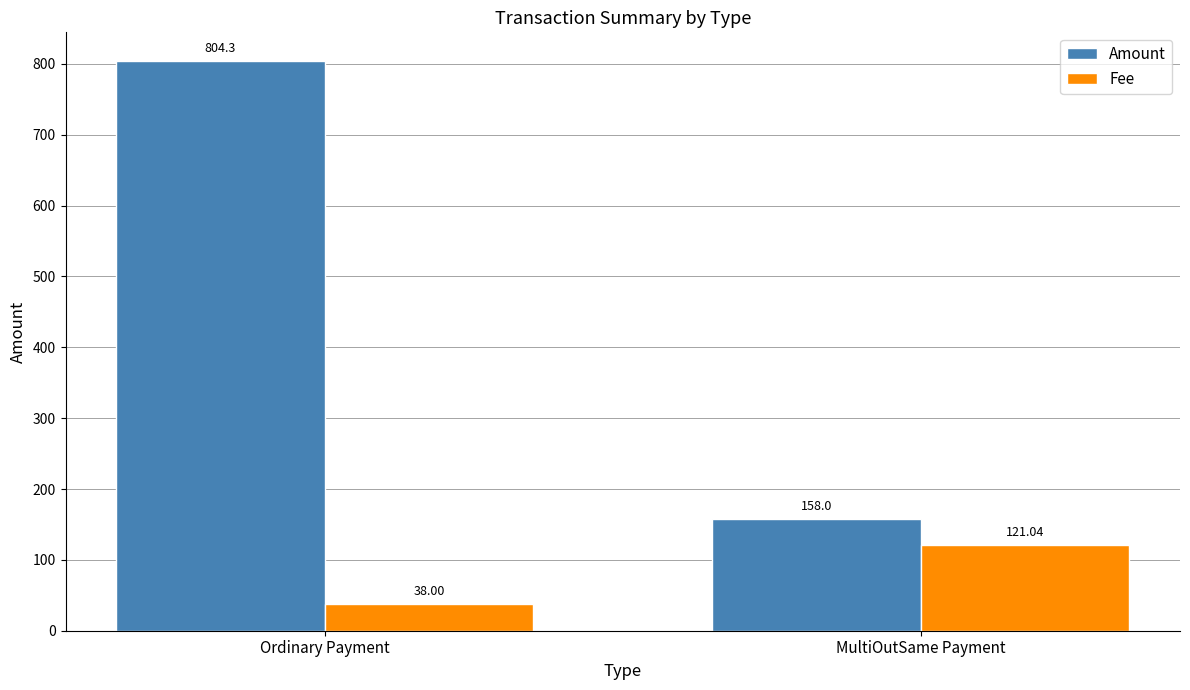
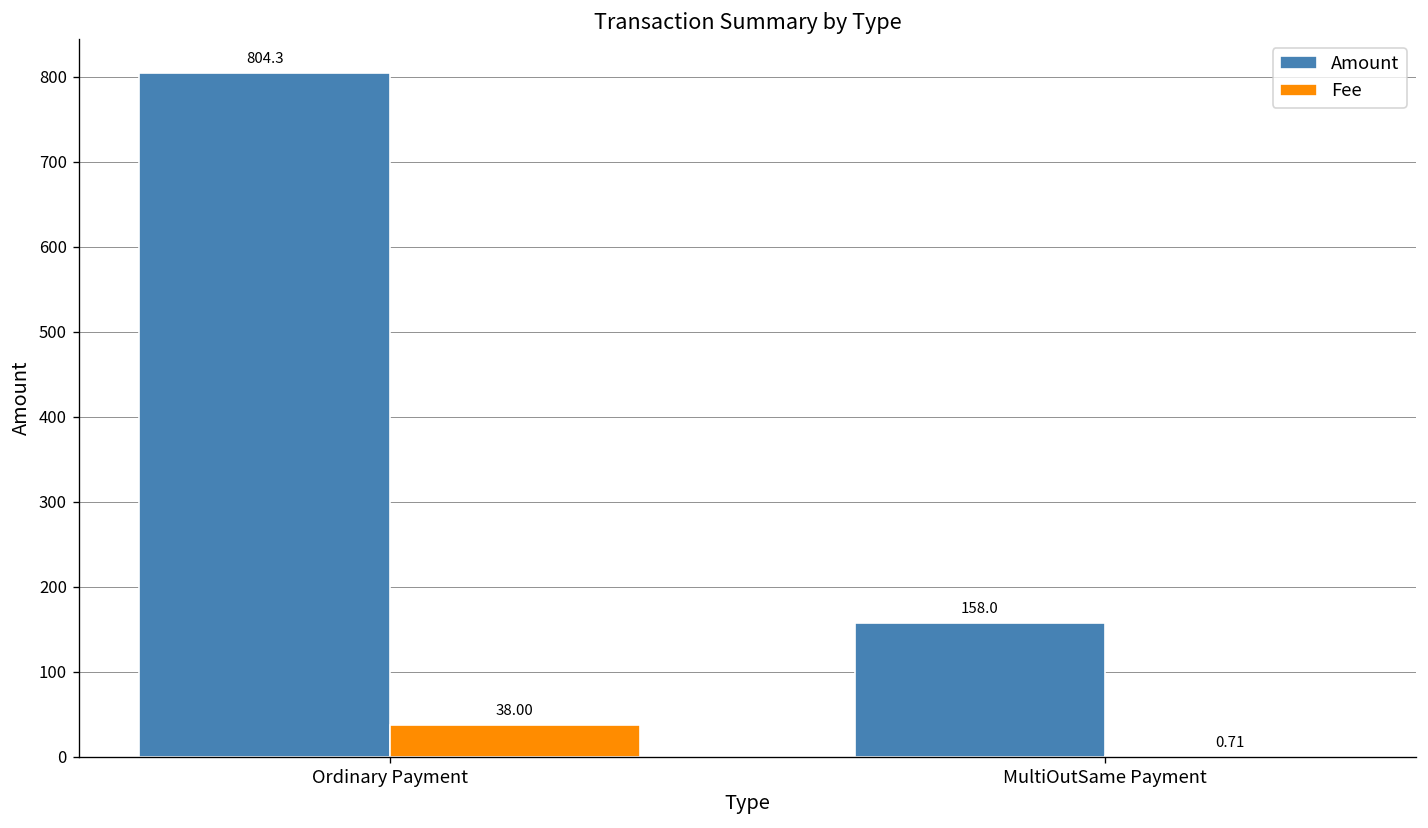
Fee, MultiOutSame Payment: 121.04 -> 0.71
